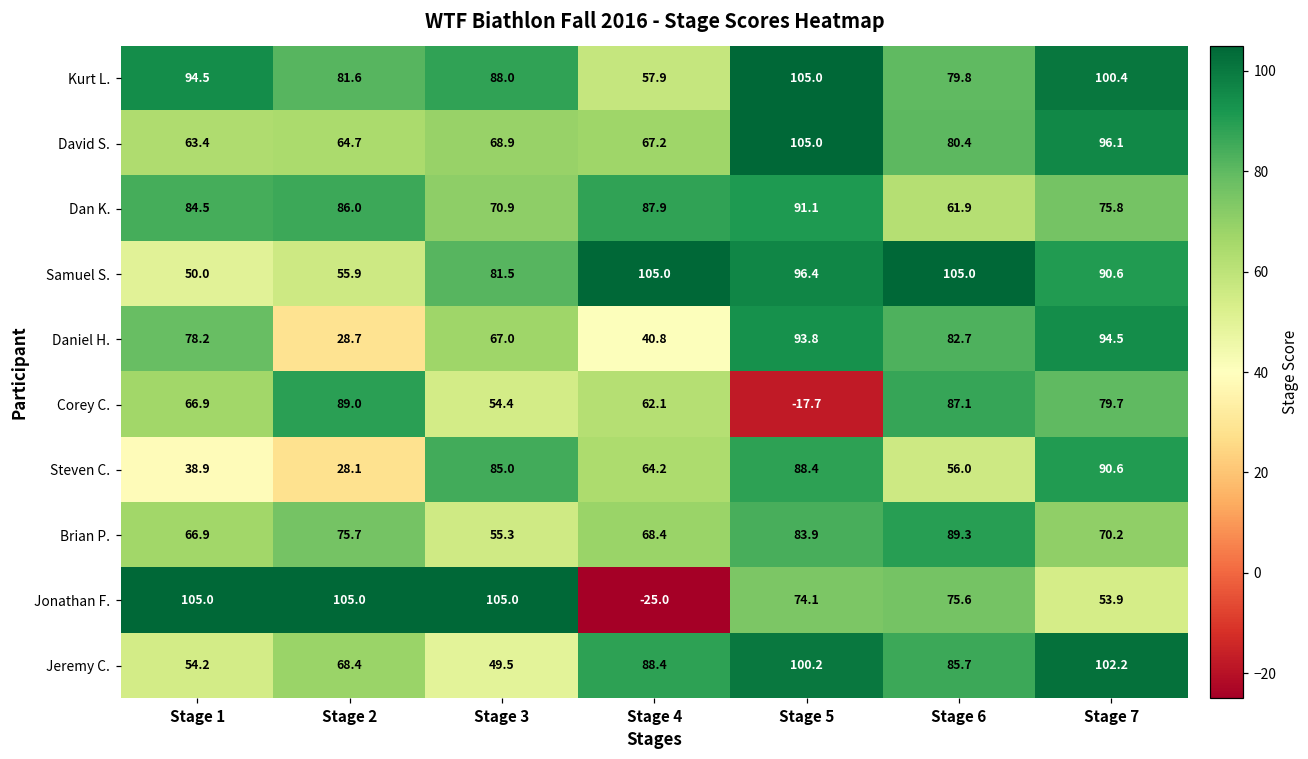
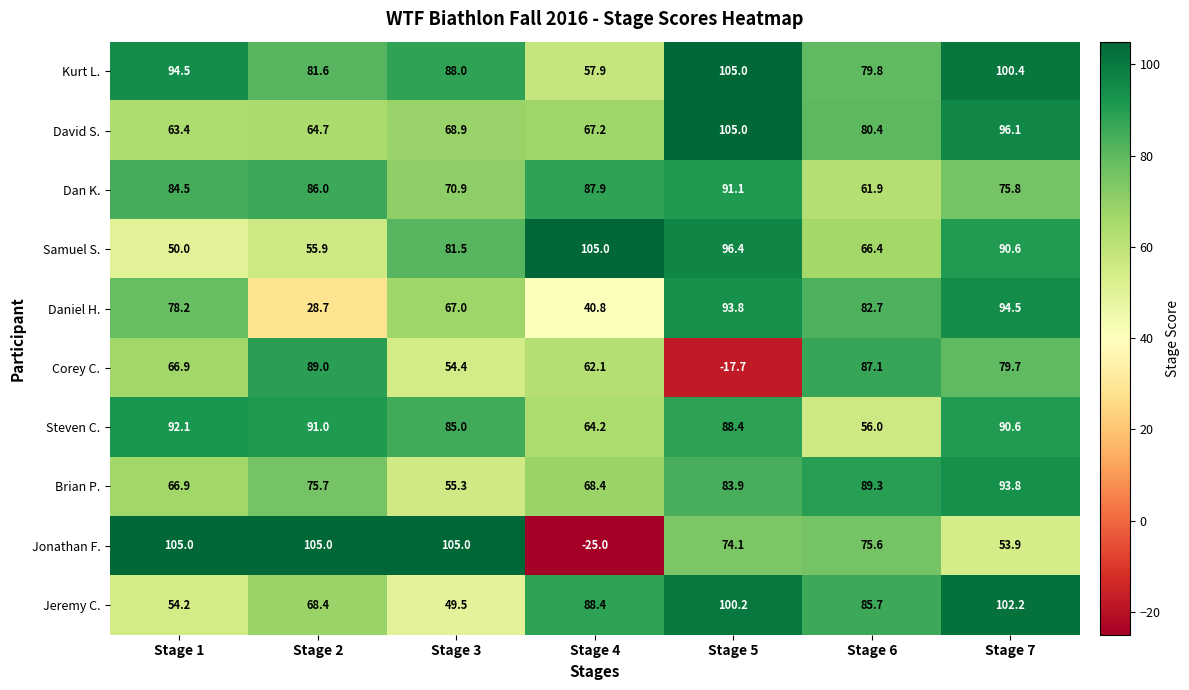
Samuel S., Stage 6: 105.0 -> 66.4
Steven C., Stage 1: 38.9 -> 92.1
Steven C., Stage 2: 28.1 -> 91.0
Brian P., Stage 7: 70.2 -> 93.8
